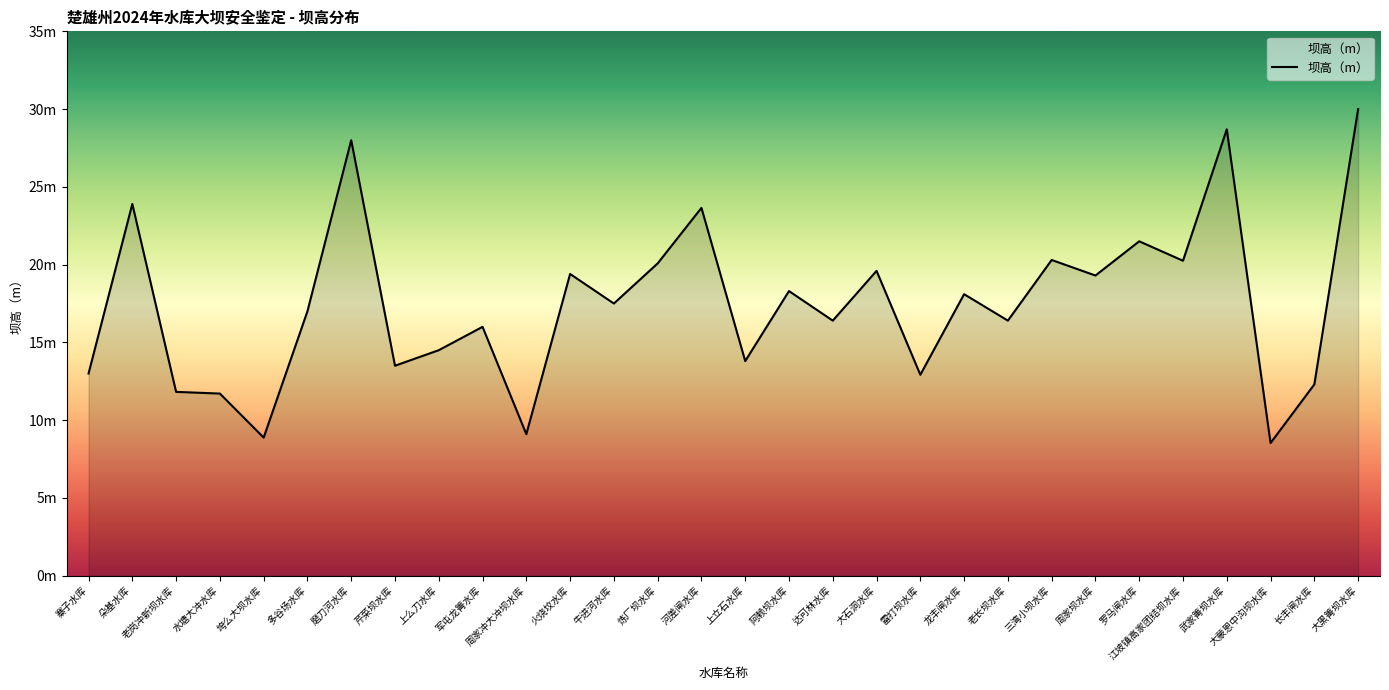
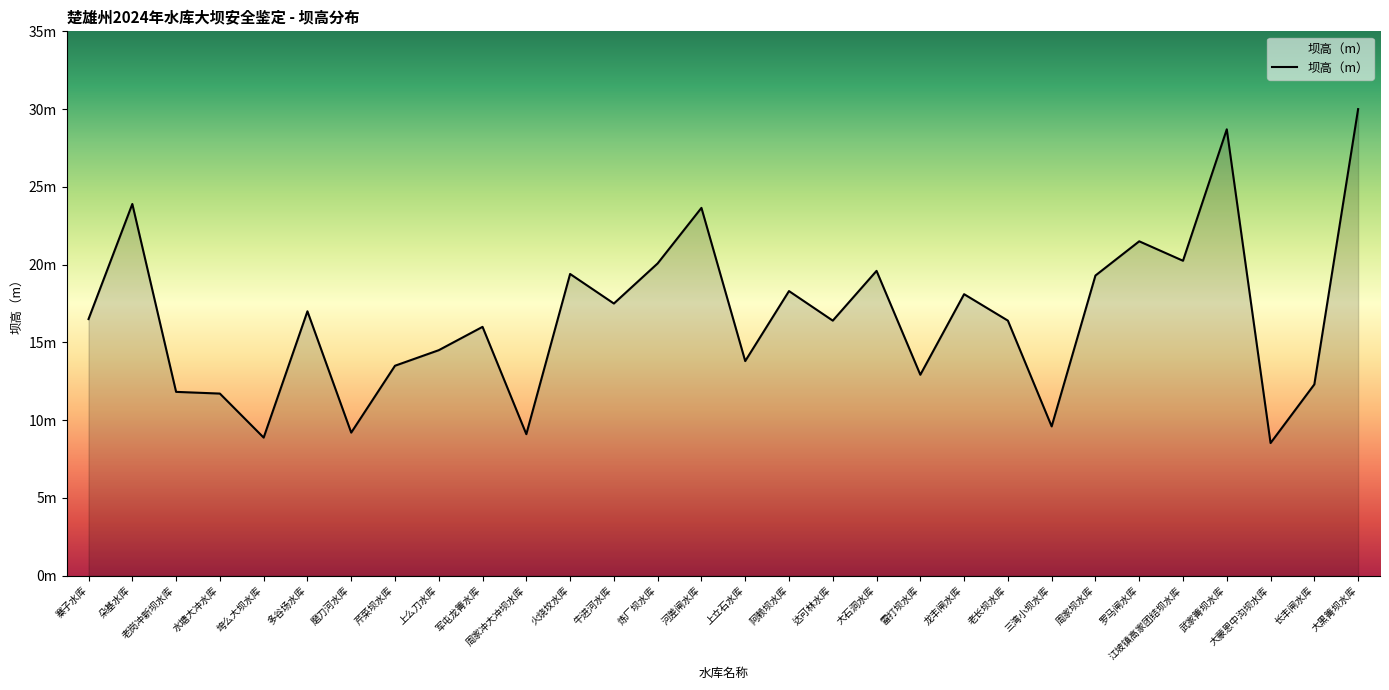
寨子水库: 13.0m -> 16.5m
磨刀河水库: 28.0m -> 9.2m
三湾小坝水库: 20.3m -> 9.6m
